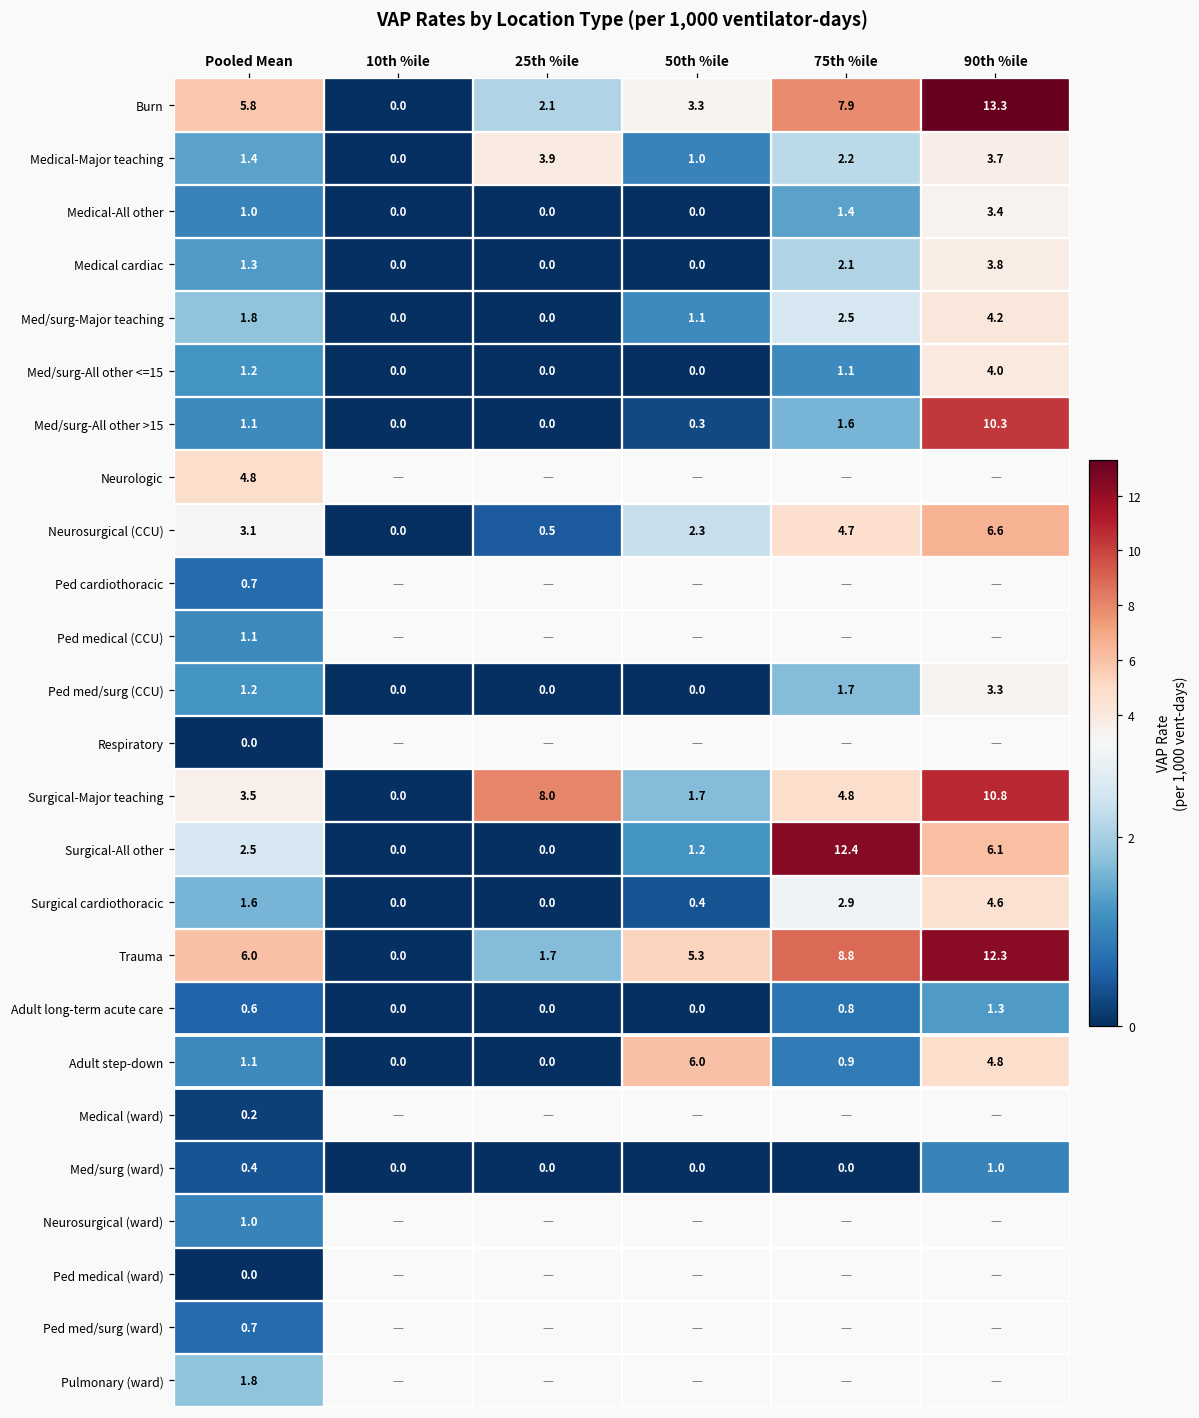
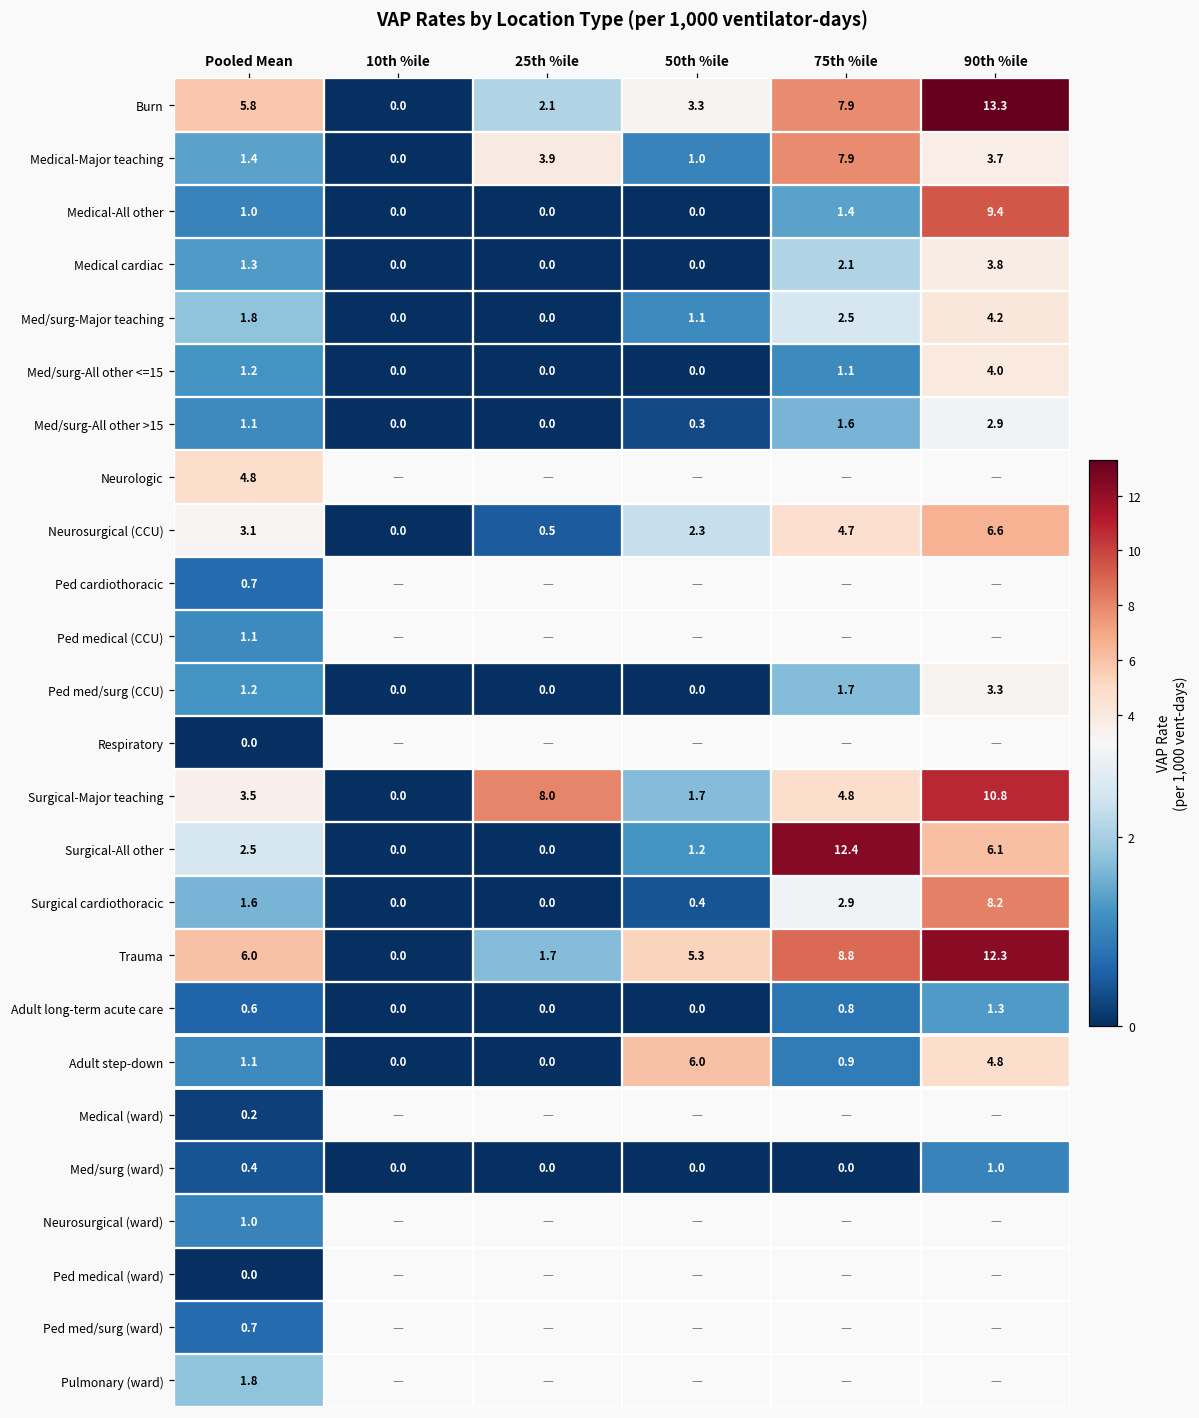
Medical-Major teaching, 75th %ile: 2.2 -> 7.9
Medical-All other, 90th %ile: 3.4 -> 9.4
Med/surg-All other >15, 90th %ile: 10.3 -> 2.9
Surgical cardiothoracic, 90th %ile: 4.6 -> 8.2
